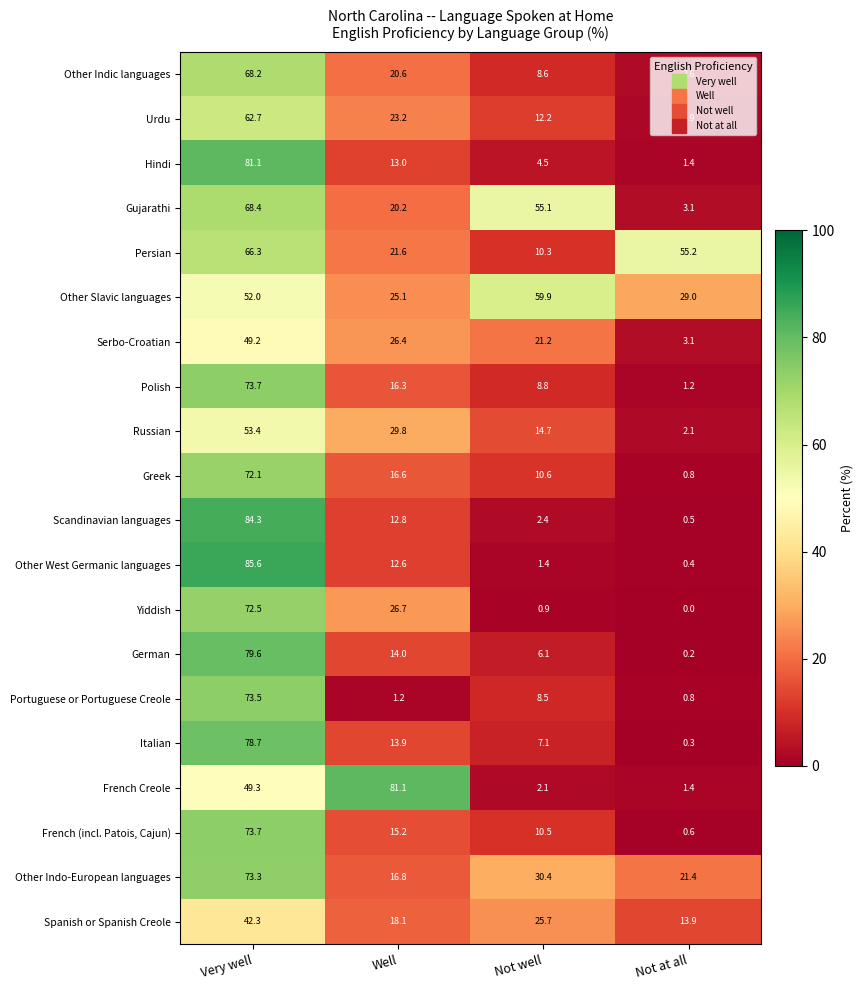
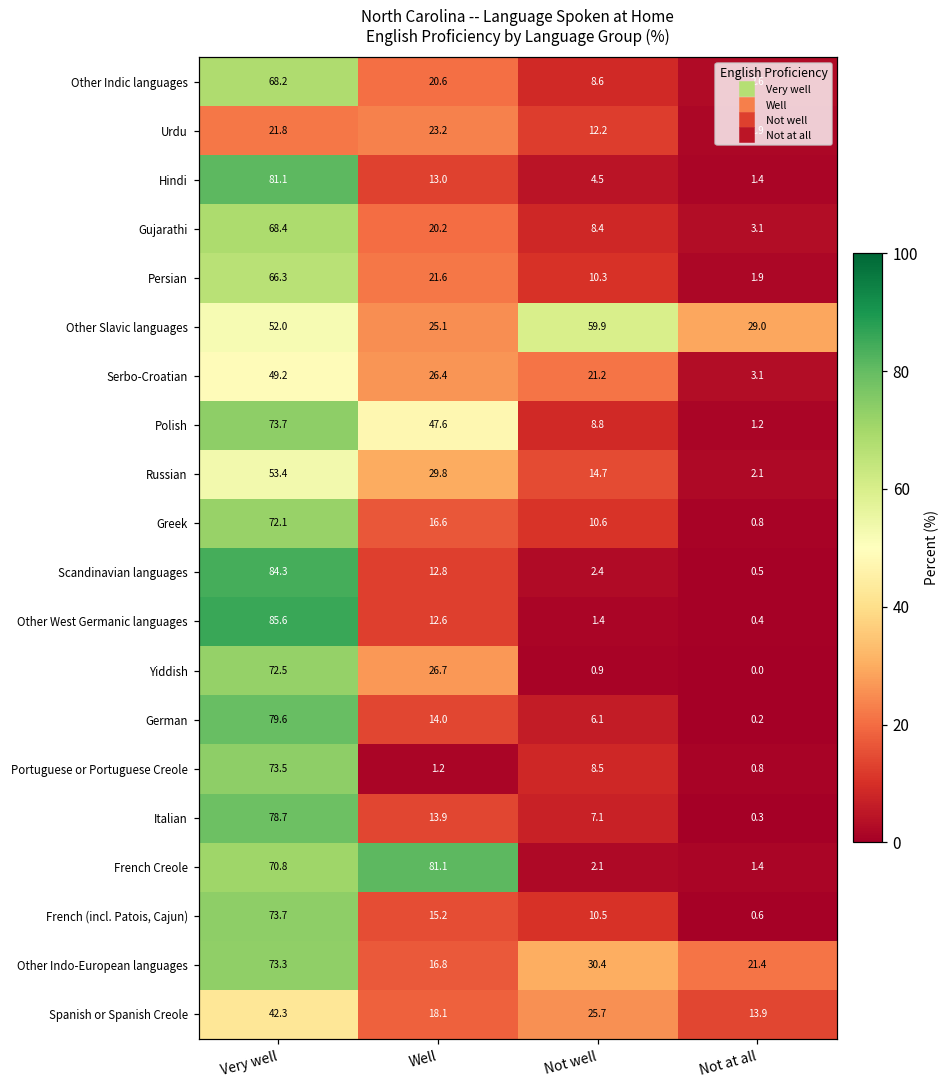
Urdu, Very well: 62.7 -> 21.8
Gujarathi, Not well: 55.1 -> 8.4
Persian, Not at all: 55.2 -> 1.9
Polish, Well: 16.3 -> 47.6
French Creole, Very well: 49.3 -> 70.8
